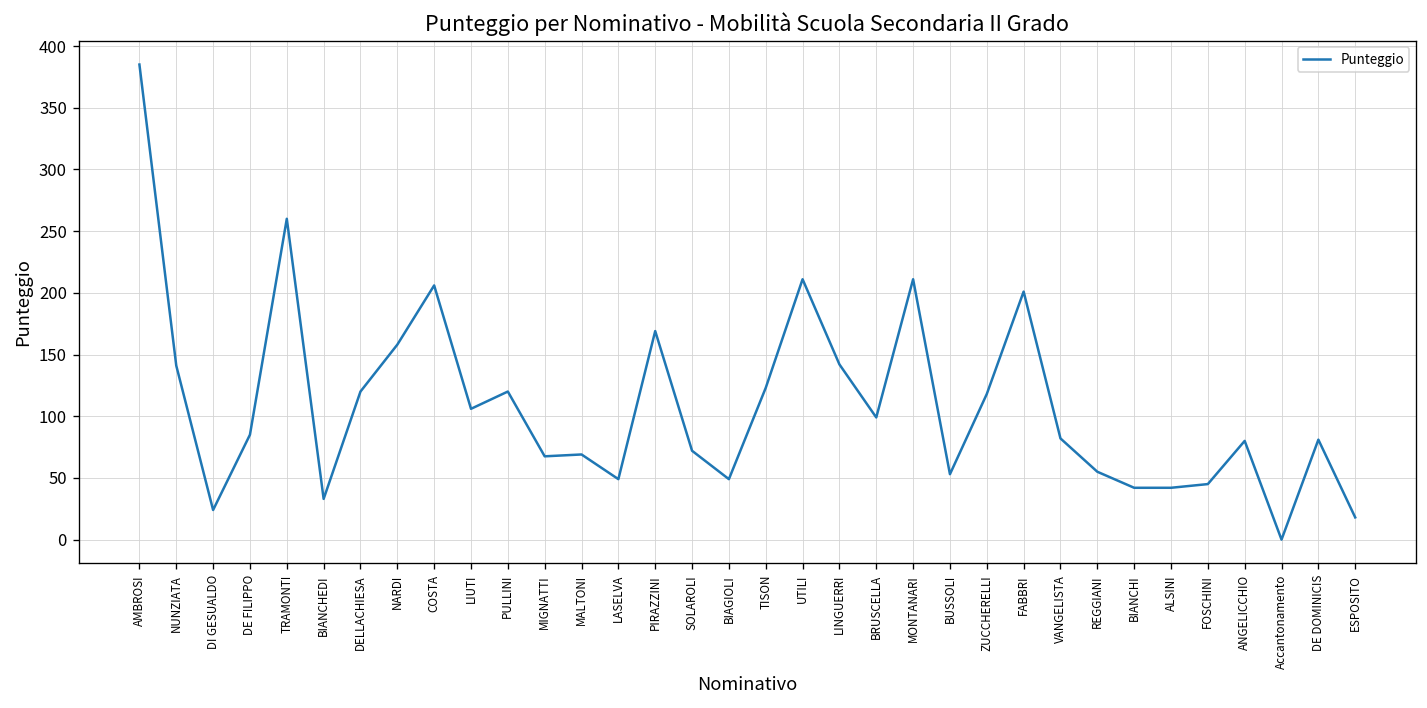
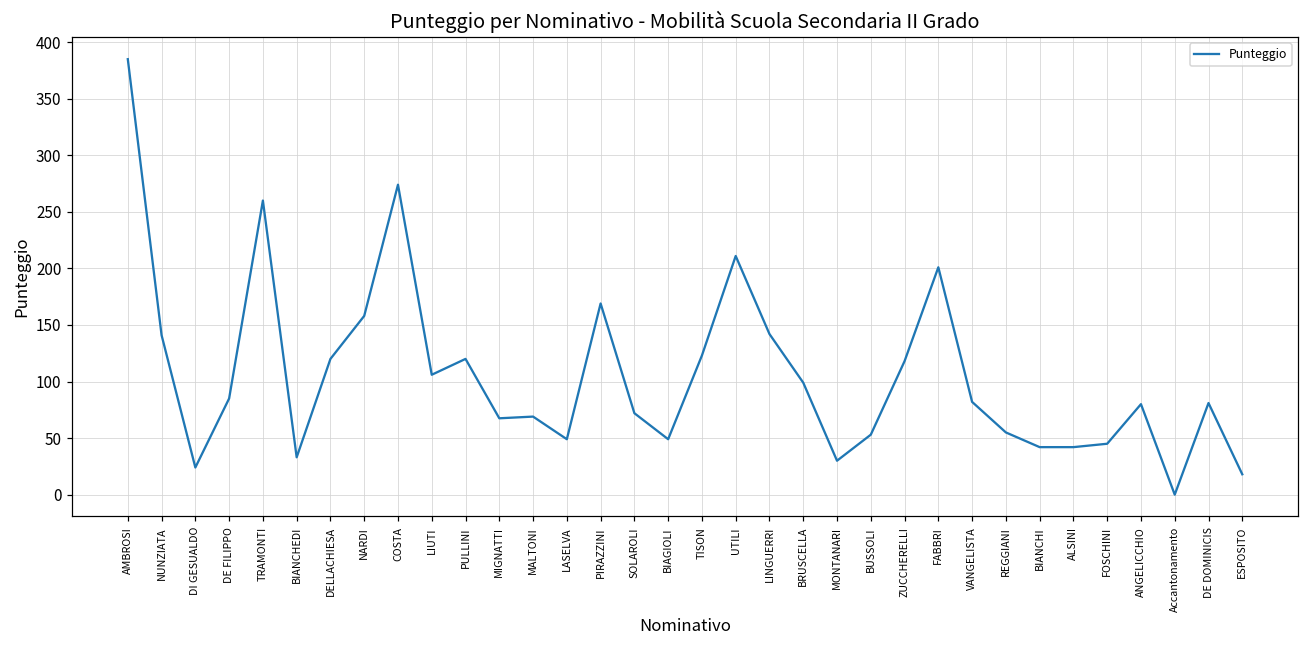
COSTA: 206 -> 274
MONTANARI: 211 -> 30
